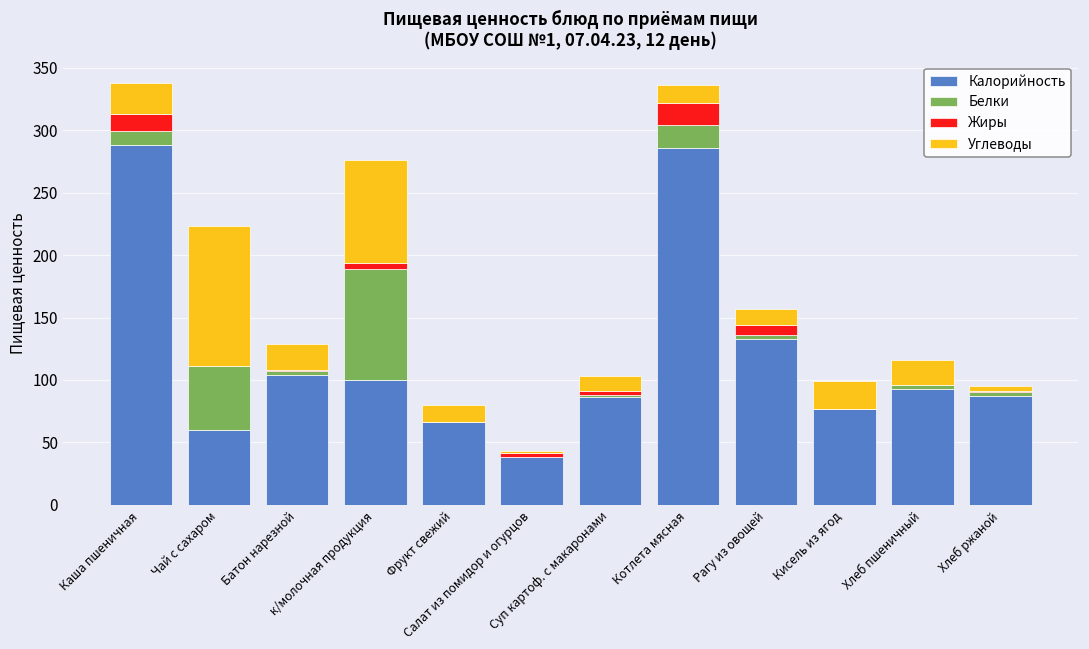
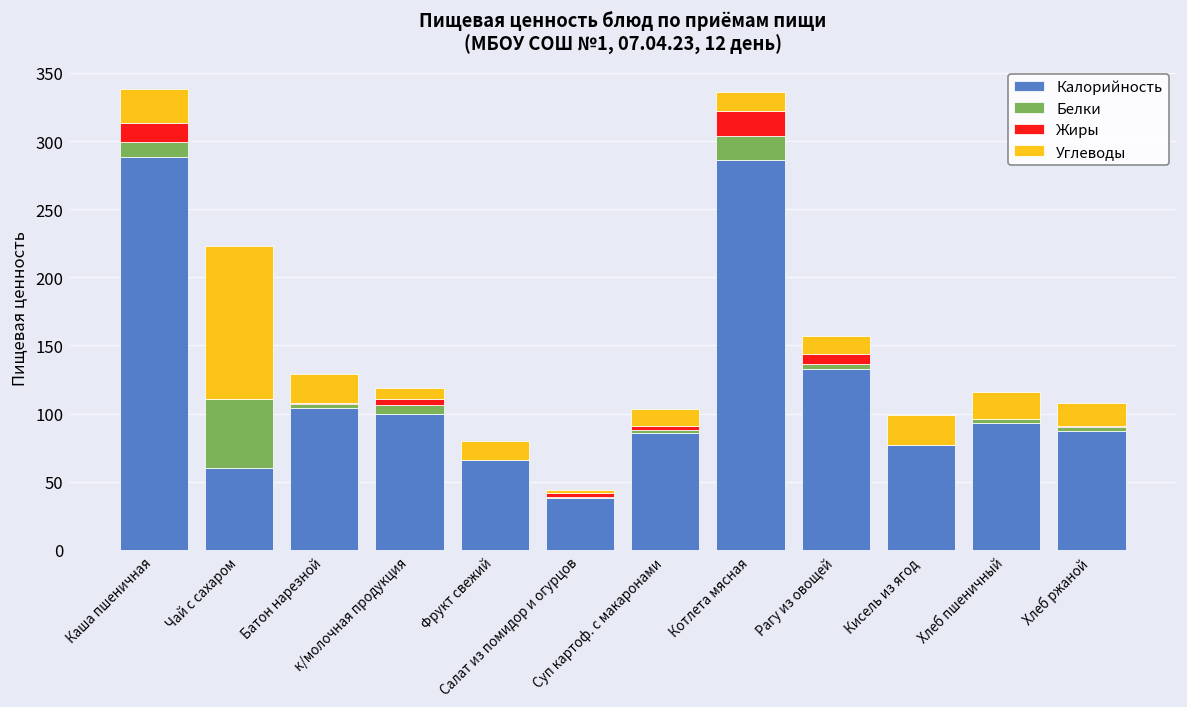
Белки, к/молочная продукция: 89 -> 6
Углеводы, к/молочная продукция: 82 -> 8
Углеводы, Хлеб ржаной: 4 -> 17
